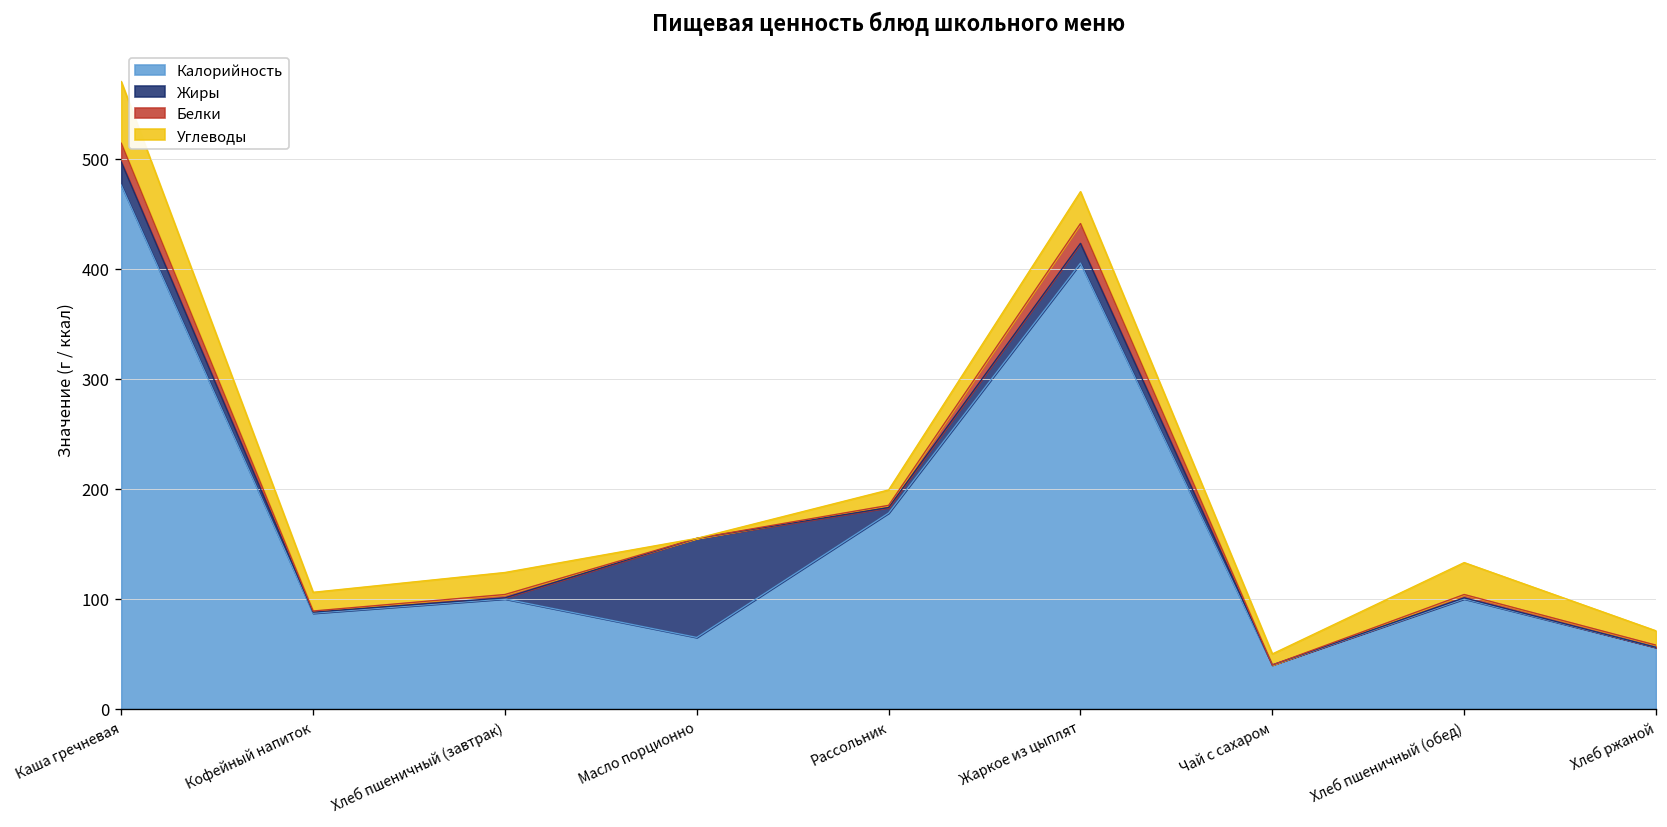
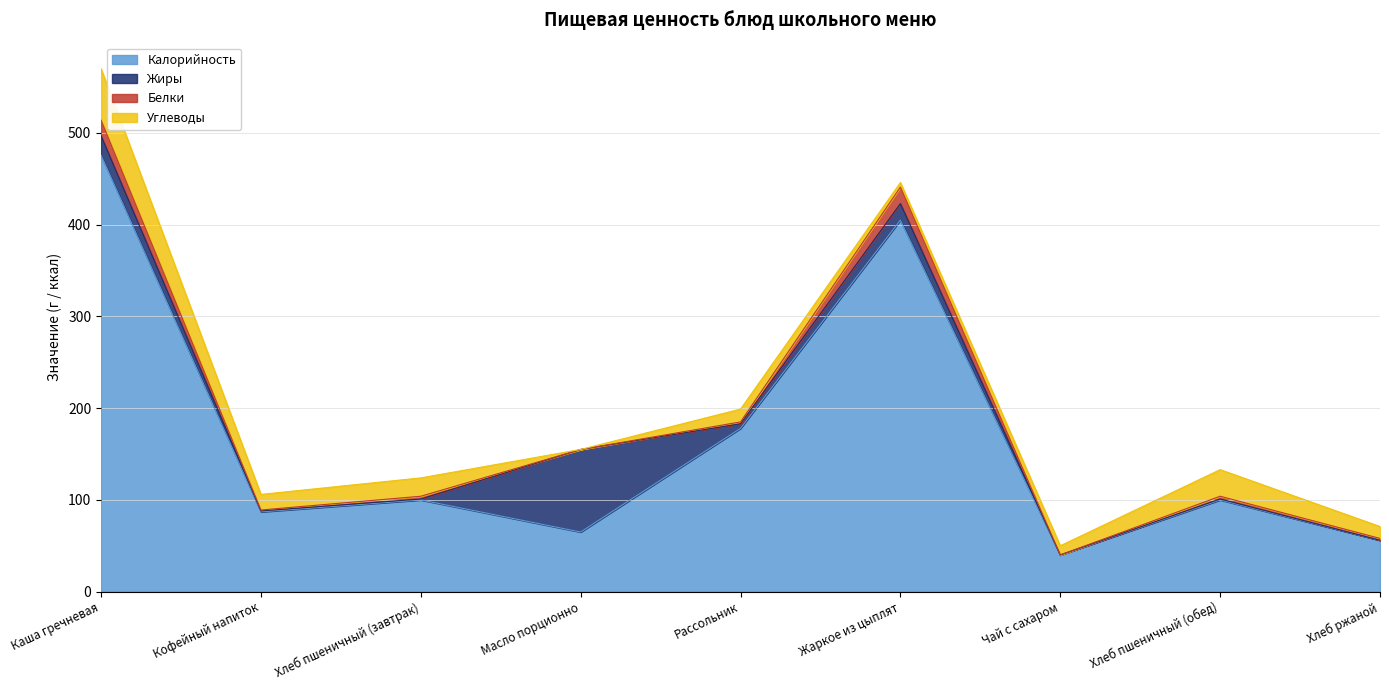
Углеводы, Жаркое из цыплят: 30 -> 10
